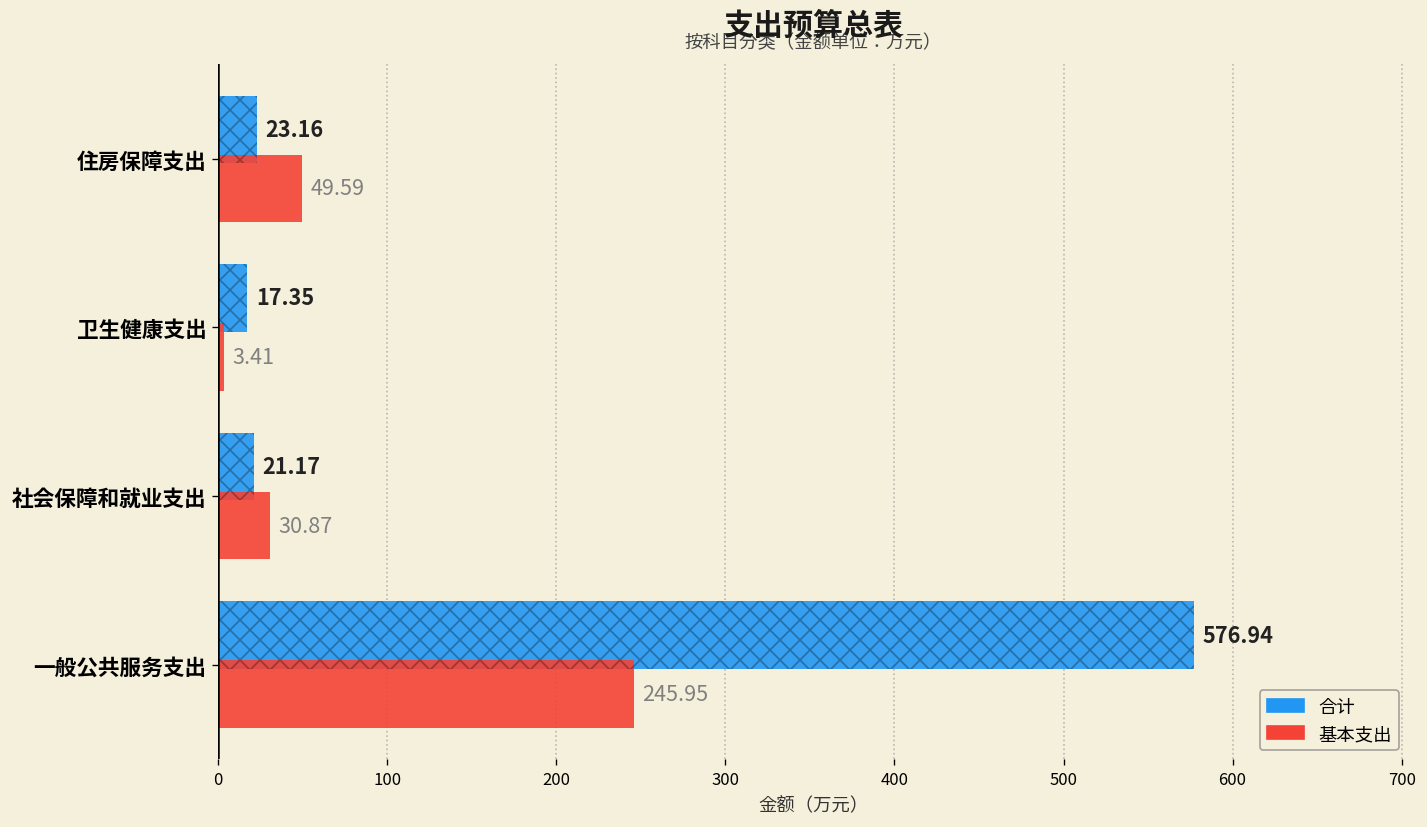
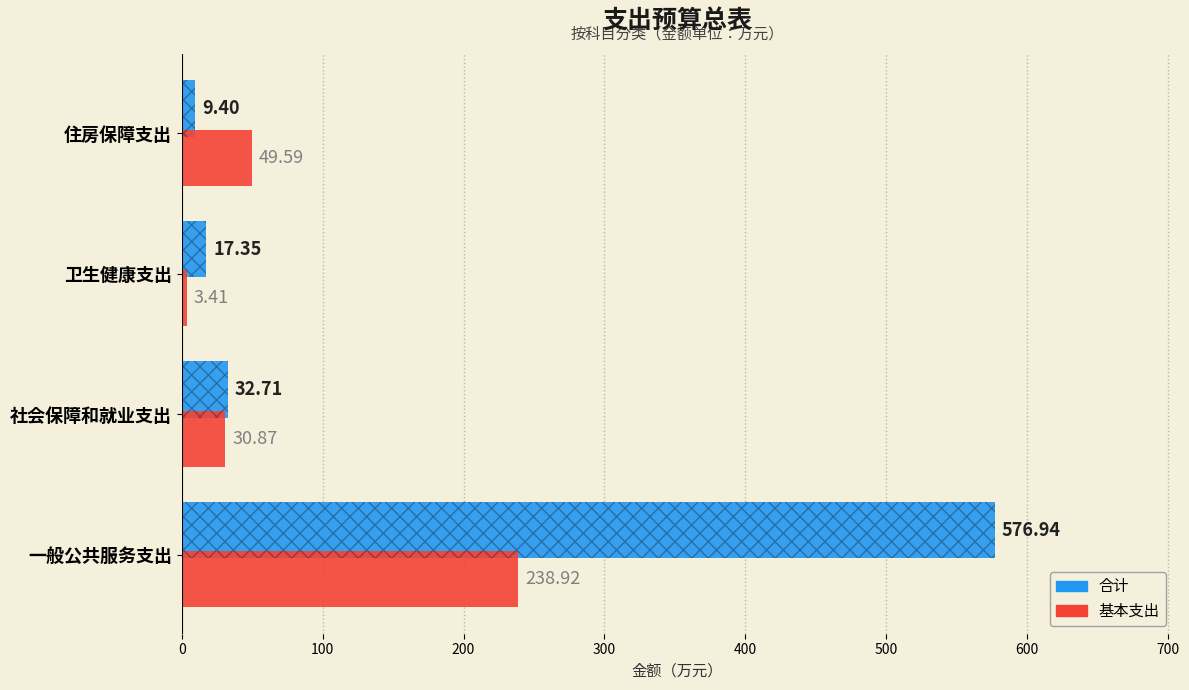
合计, 住房保障支出: 23.16 -> 9.40
合计, 社会保障和就业支出: 21.17 -> 32.71
基本支出, 一般公共服务支出: 245.95 -> 238.92
